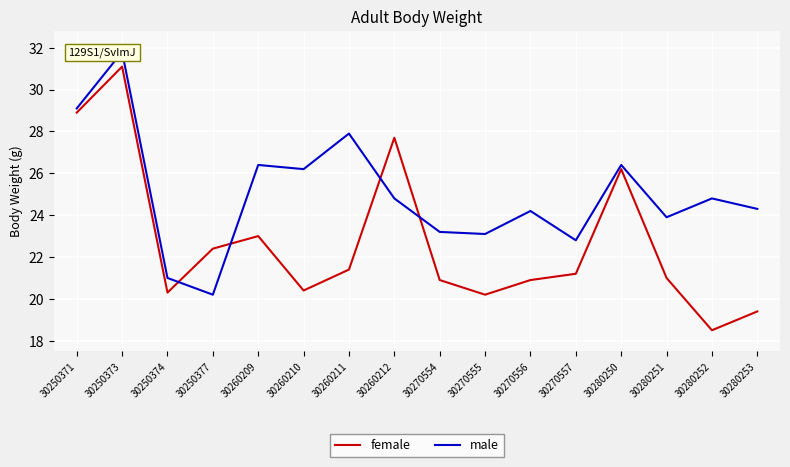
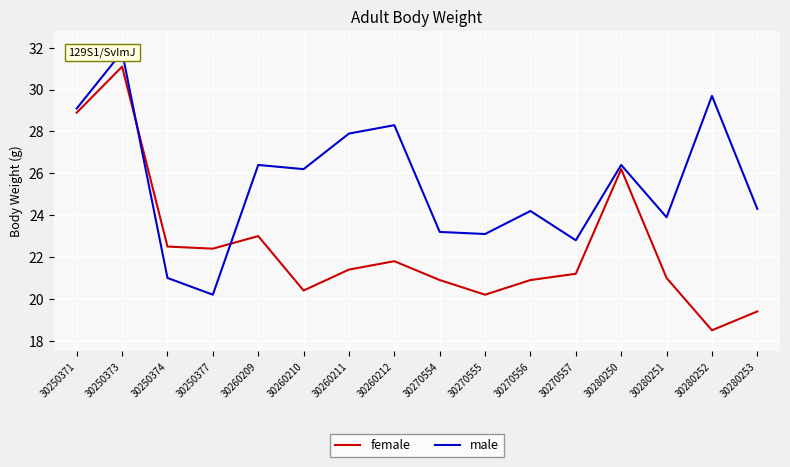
female, 30250374: 20.3 -> 22.5
female, 30260212: 27.7 -> 21.8
male, 30260212: 24.8 -> 28.3
male, 30280252: 24.8 -> 29.7
